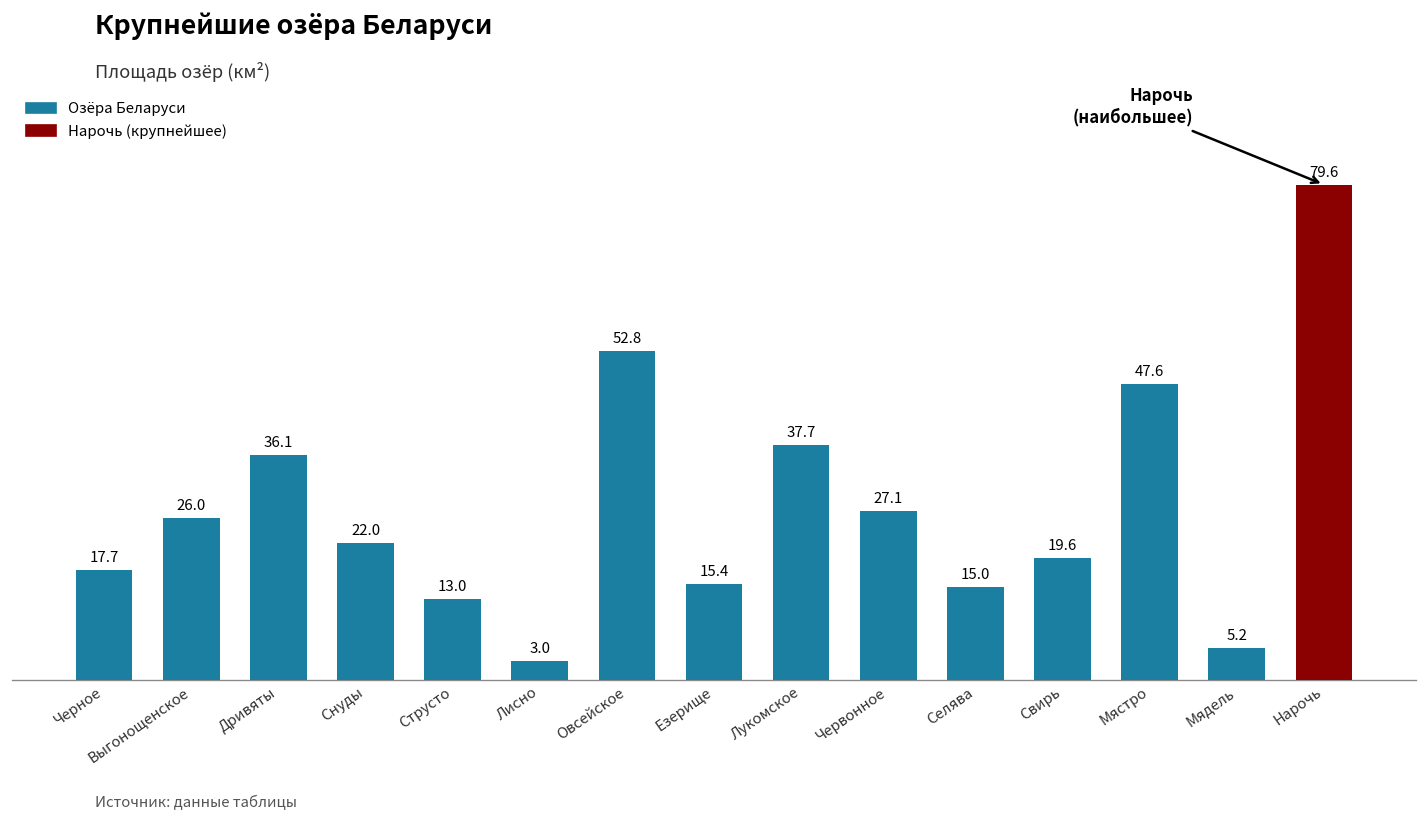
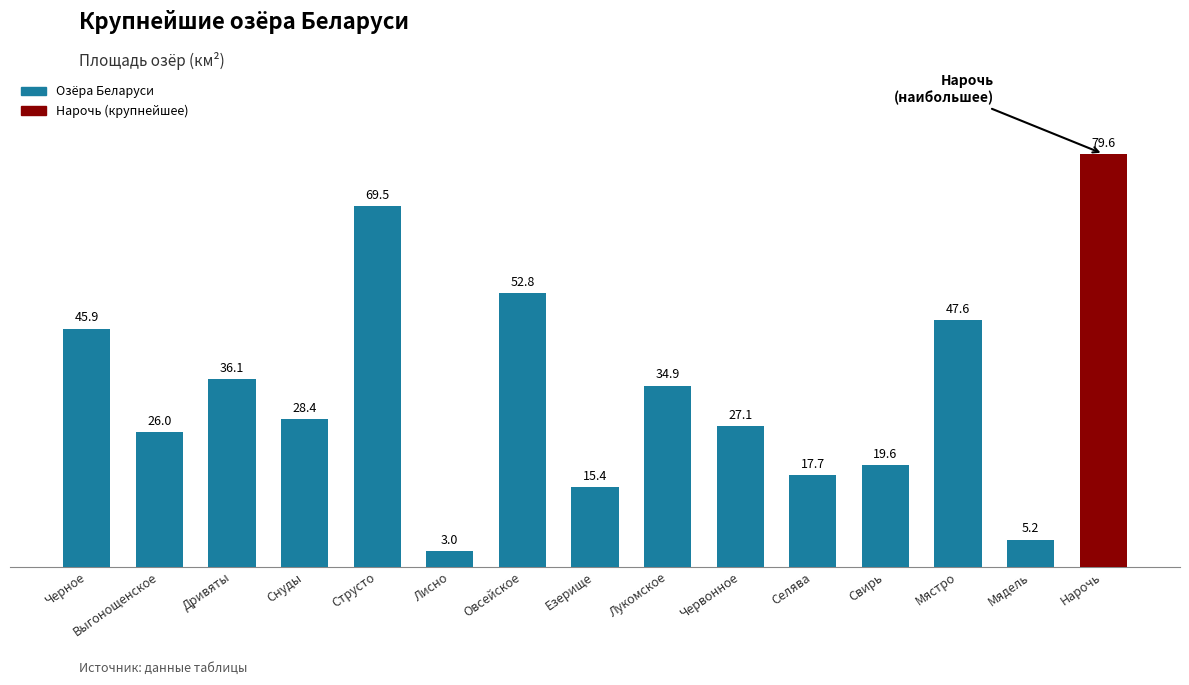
Черное: 17.7 -> 45.9
Снуды: 22.0 -> 28.4
Струсто: 13.0 -> 69.5
Лукомское: 37.7 -> 34.9
Селява: 15.0 -> 17.7
